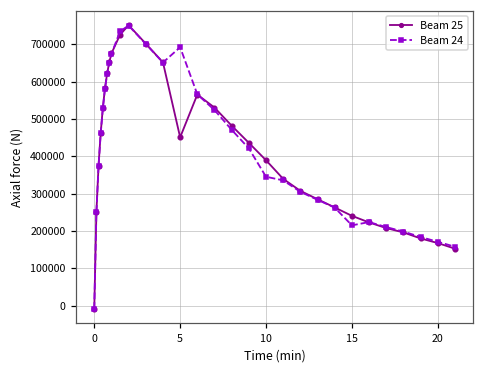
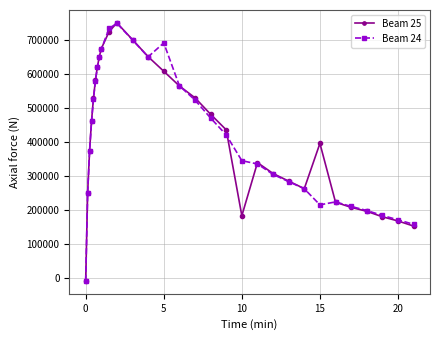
Beam 25, 5: 450000 -> 610000
Beam 25, 10: 390000 -> 180000
Beam 25, 15: 240000 -> 400000
